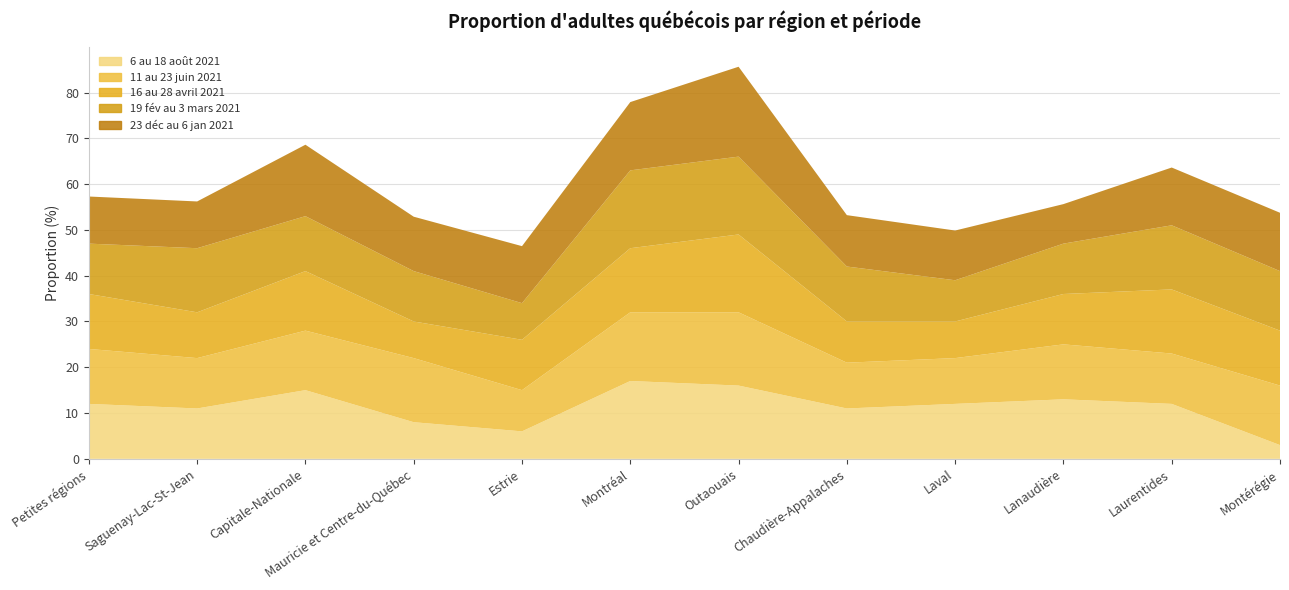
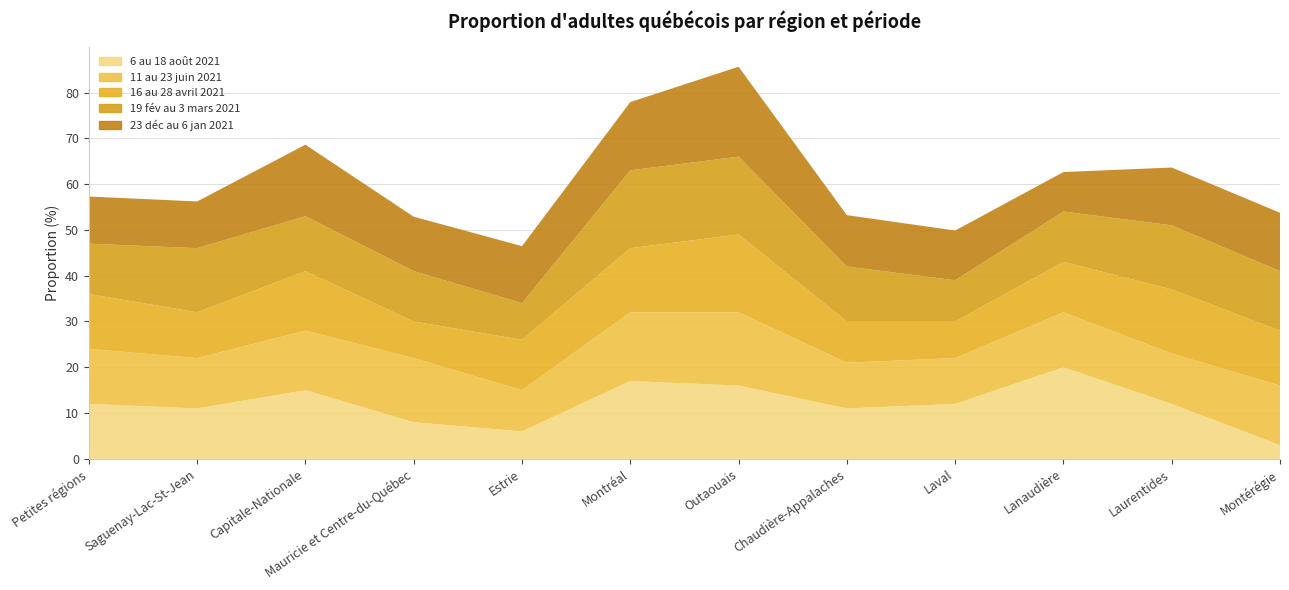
6 au 18 août 2021, Lanaudière: 13 -> 20
